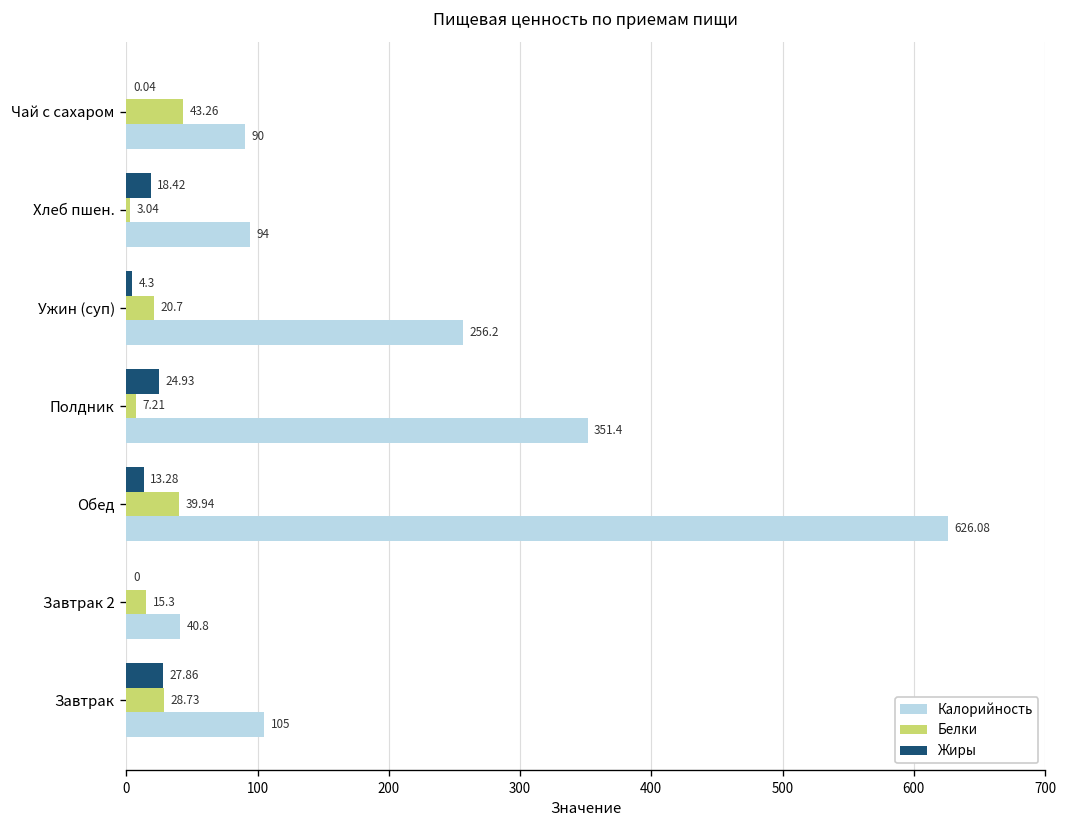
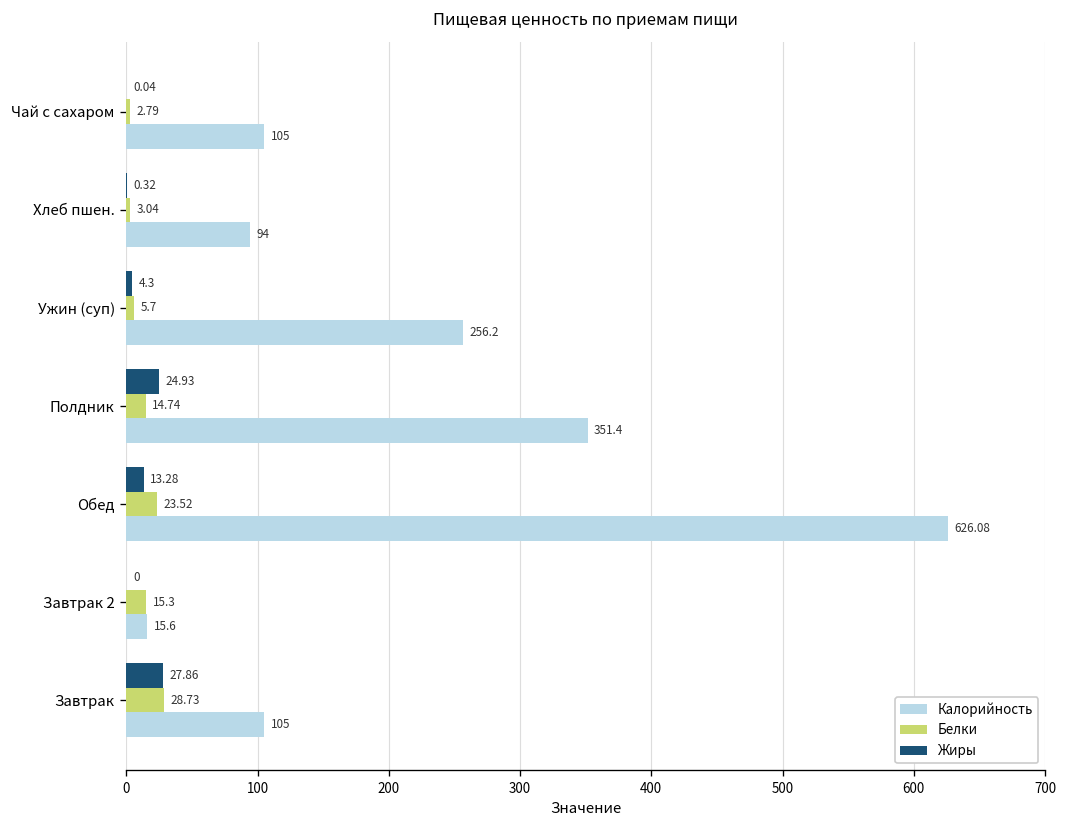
Белки, Чай с сахаром: 43.26 -> 2.79
Калорийность, Чай с сахаром: 90 -> 105
Жиры, Хлеб пшен.: 18.42 -> 0.32
Белки, Ужин (суп): 20.7 -> 5.7
Белки, Полдник: 7.21 -> 14.74
Белки, Обед: 39.94 -> 23.52
Калорийность, Завтрак 2: 40.8 -> 15.6
